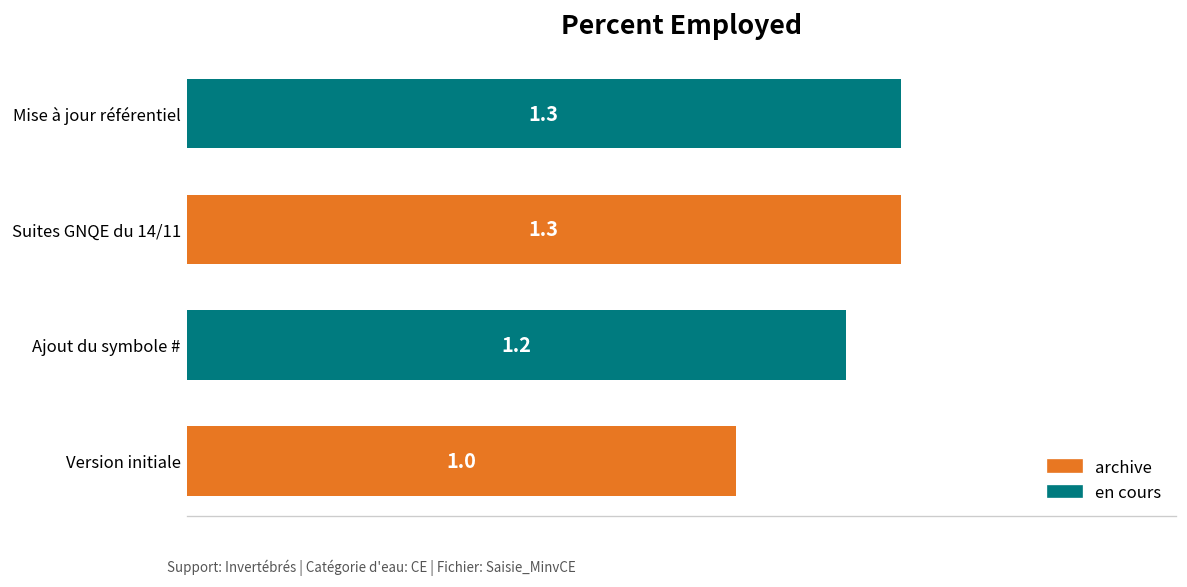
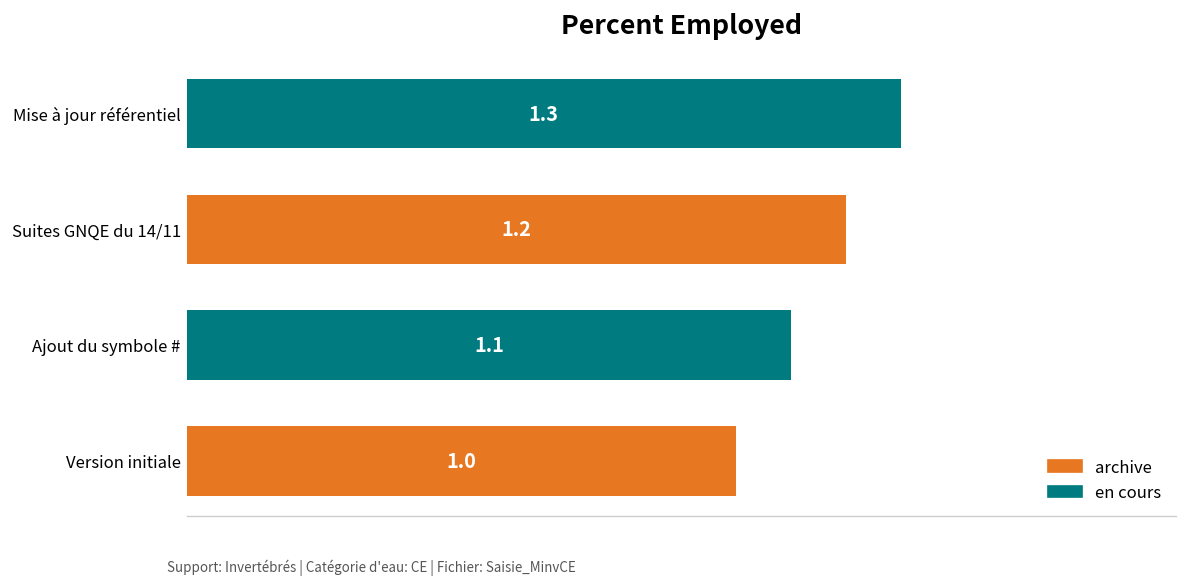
Suites GNQE du 14/11: 1.3 -> 1.2
Ajout du symbole #: 1.2 -> 1.1
